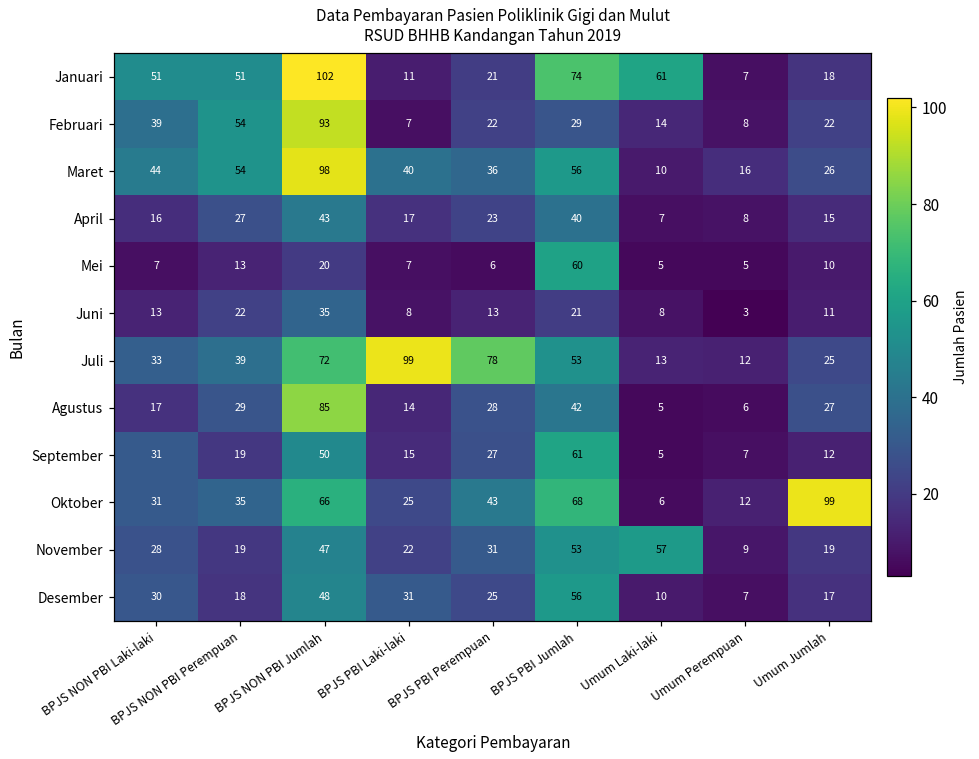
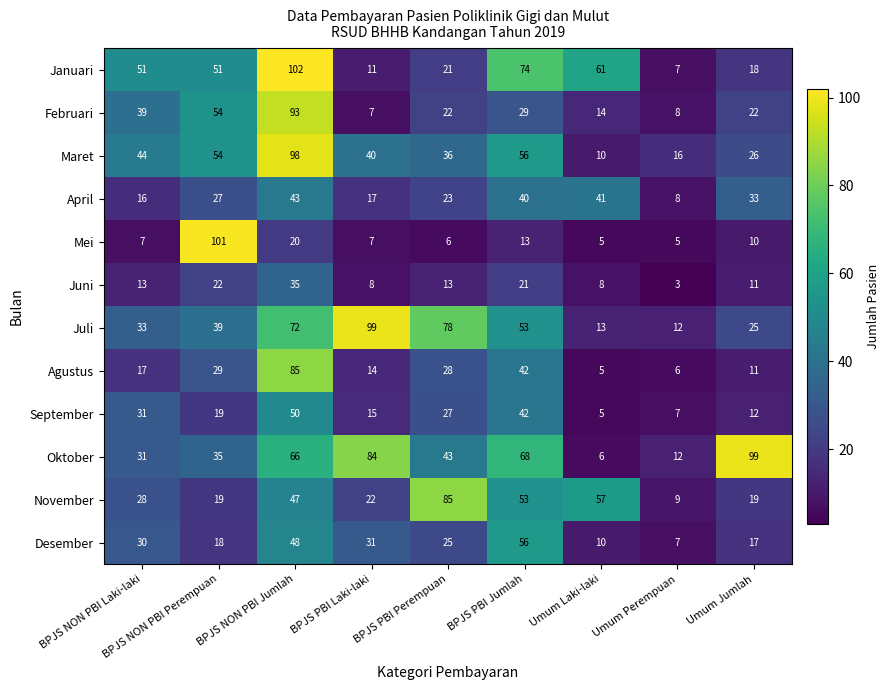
April, Umum Laki-laki: 7 -> 41
April, Umum Jumlah: 15 -> 33
Mei, BPJS NON PBI Perempuan: 13 -> 101
Mei, BPJS PBI Jumlah: 60 -> 13
Agustus, Umum Jumlah: 27 -> 11
September, BPJS PBI Jumlah: 61 -> 42
Oktober, BPJS PBI Laki-laki: 25 -> 84
November, BPJS PBI Perempuan: 31 -> 85
